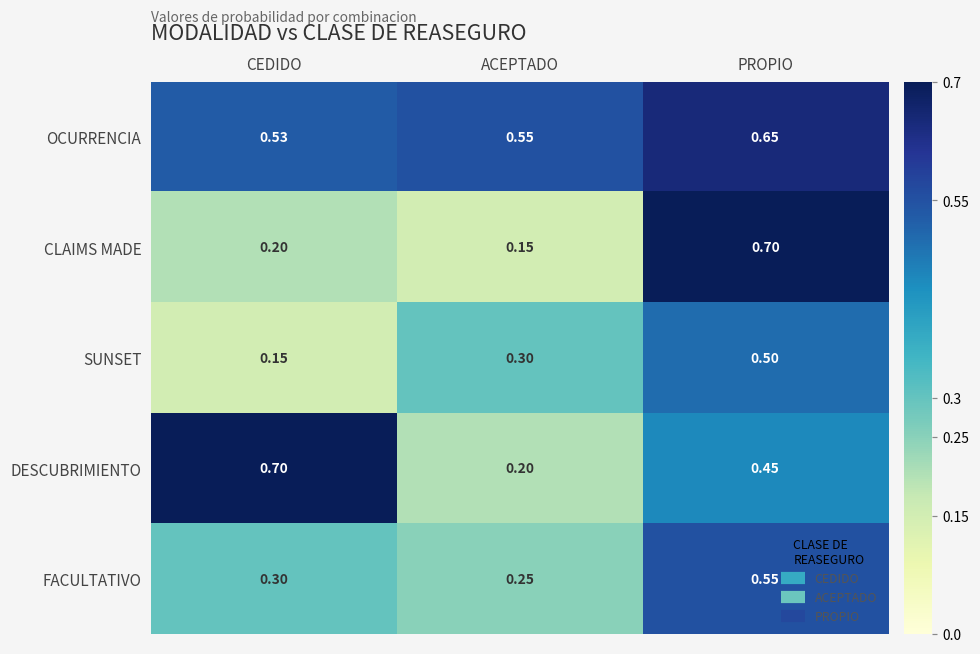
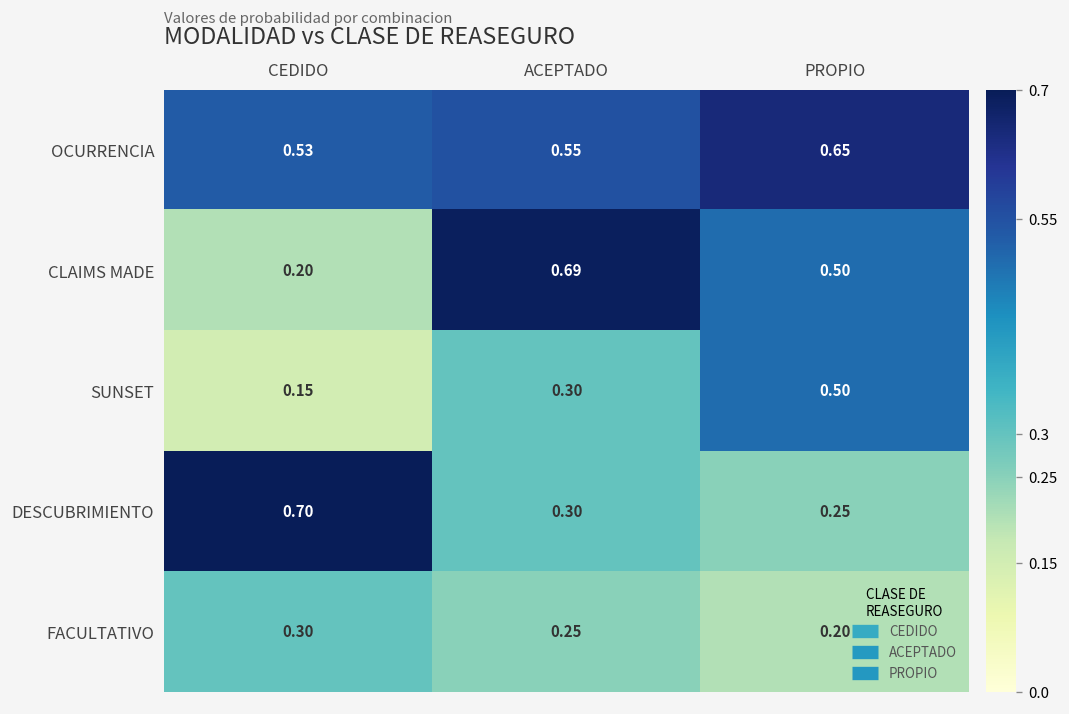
CLAIMS MADE, ACEPTADO: 0.15 -> 0.69
CLAIMS MADE, PROPIO: 0.70 -> 0.50
DESCUBRIMIENTO, ACEPTADO: 0.20 -> 0.30
DESCUBRIMIENTO, PROPIO: 0.45 -> 0.25
FACULTATIVO, PROPIO: 0.55 -> 0.20
